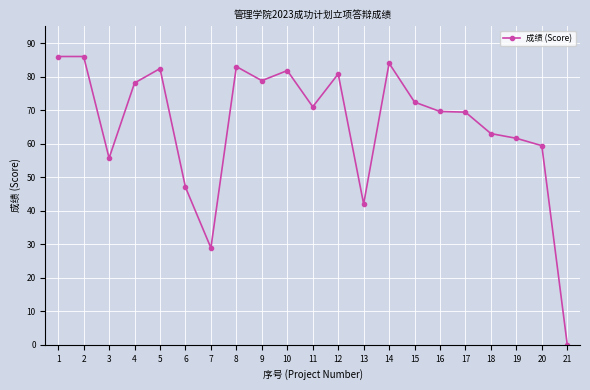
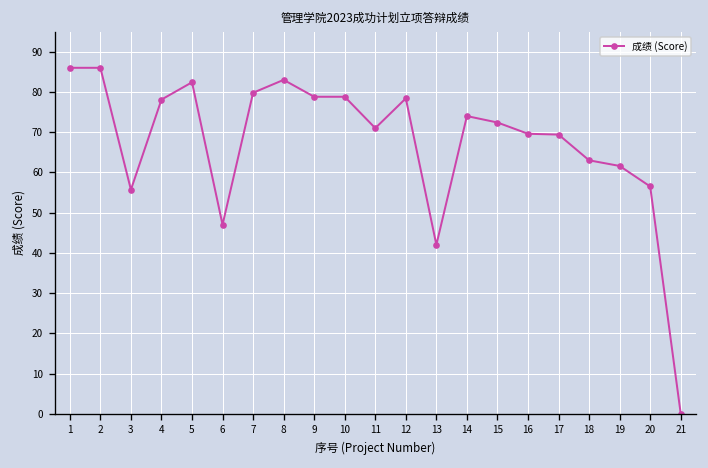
7: 29 -> 80
10: 82 -> 79
12: 81 -> 78
14: 84 -> 74
20: 59 -> 57
